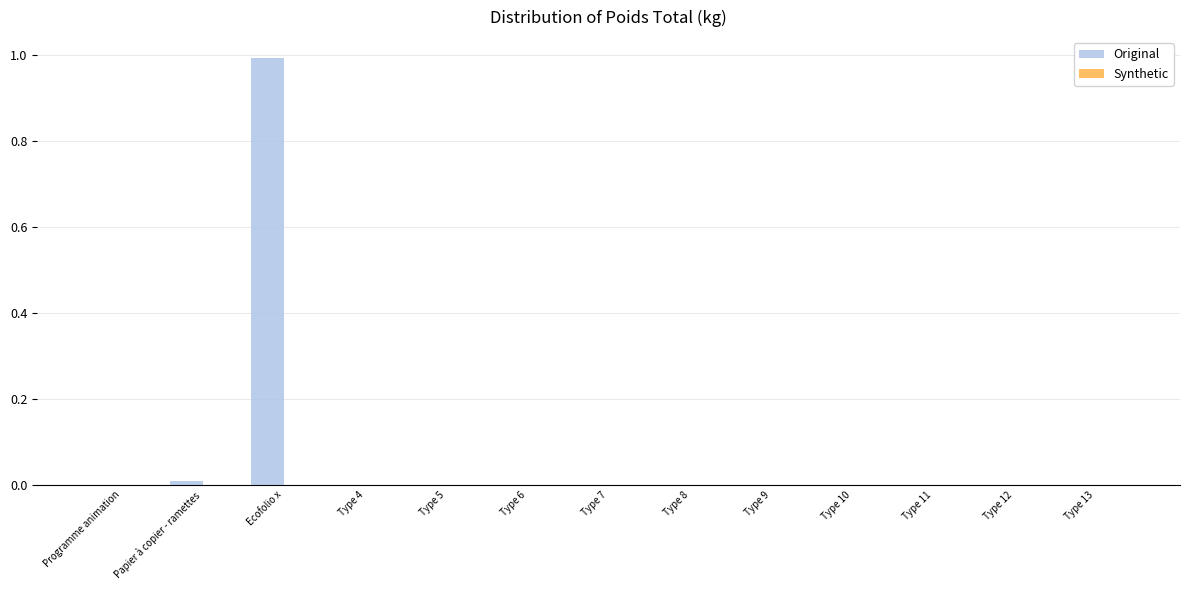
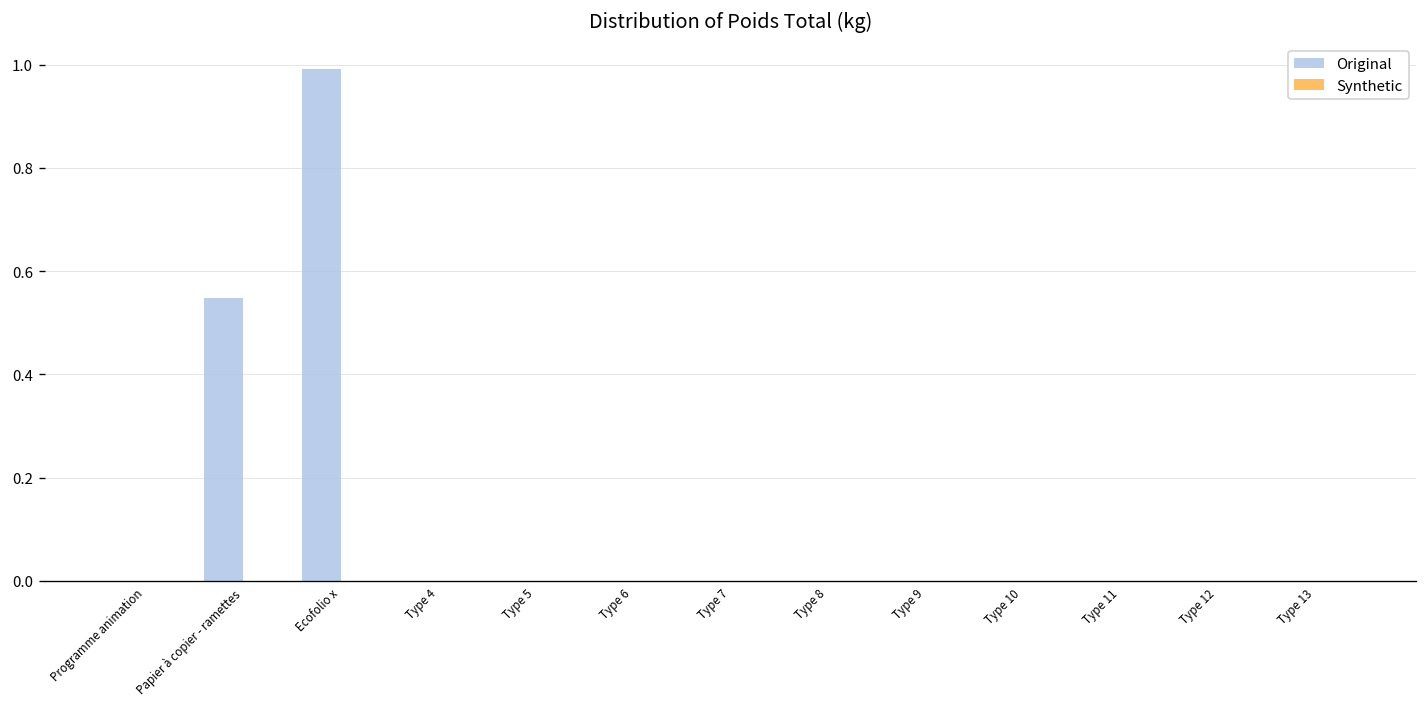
Original, Papier à copier - ramettes: 0.01 -> 0.55
